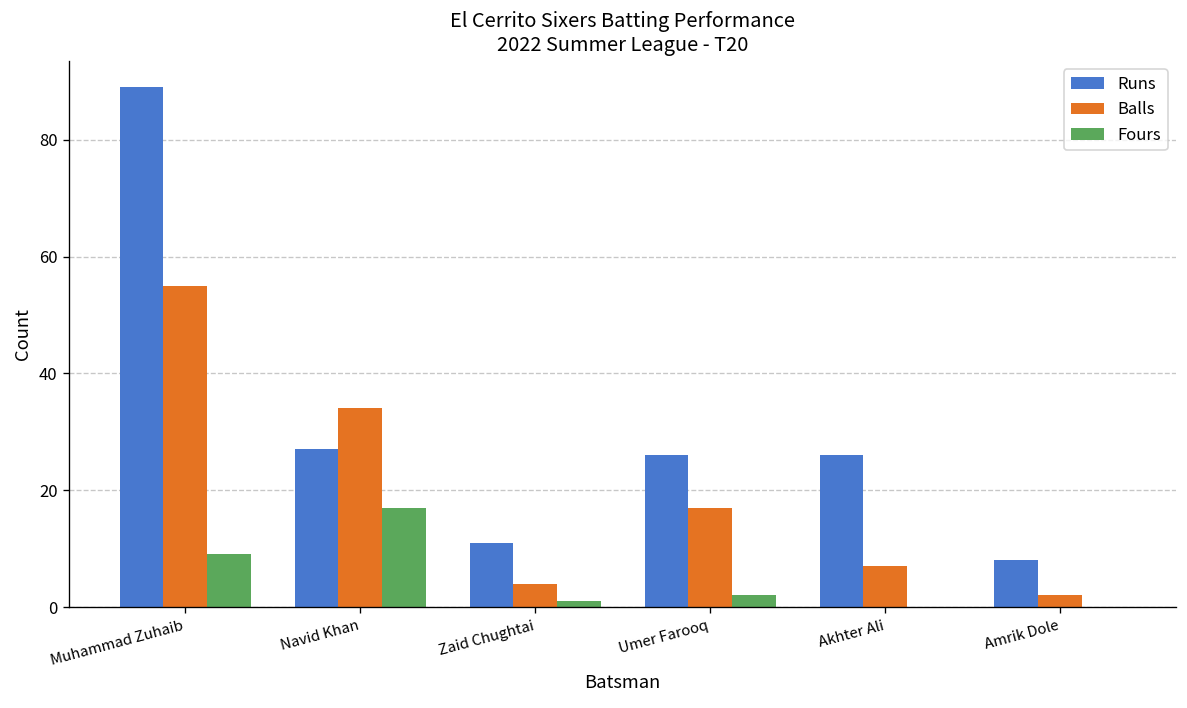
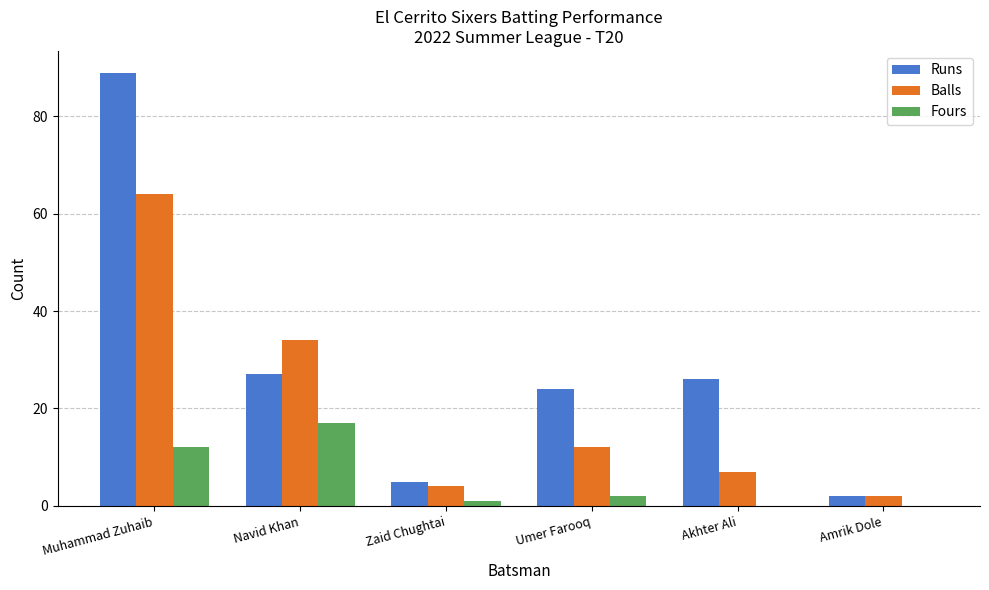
Balls, Muhammad Zuhaib: 55 -> 64
Fours, Muhammad Zuhaib: 9 -> 12
Runs, Zaid Chughtai: 11 -> 5
Runs, Umer Farooq: 26 -> 24
Balls, Umer Farooq: 17 -> 12
Runs, Amrik Dole: 8 -> 2
